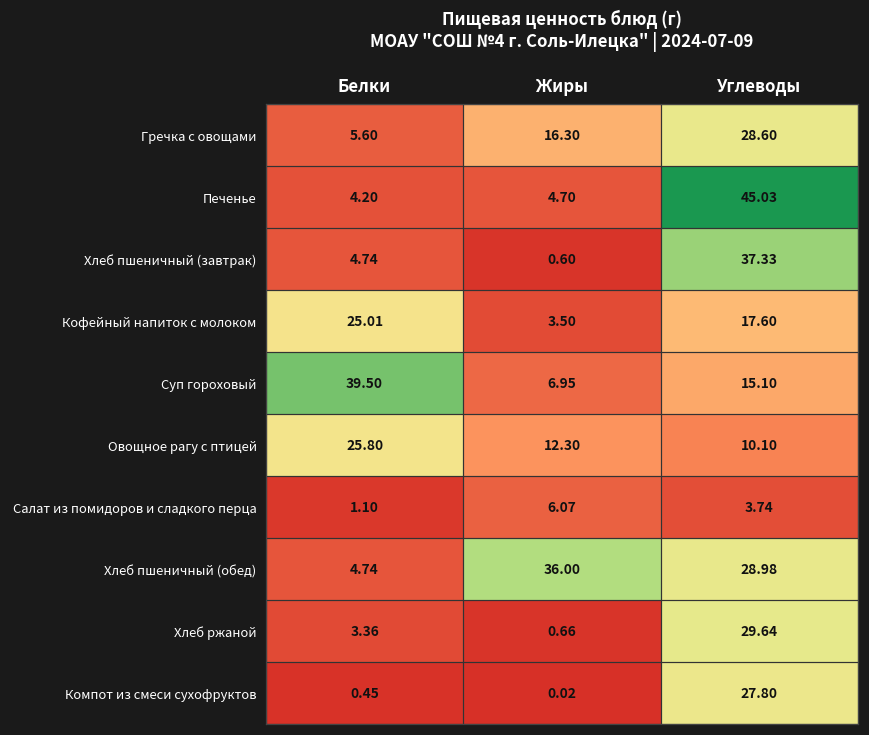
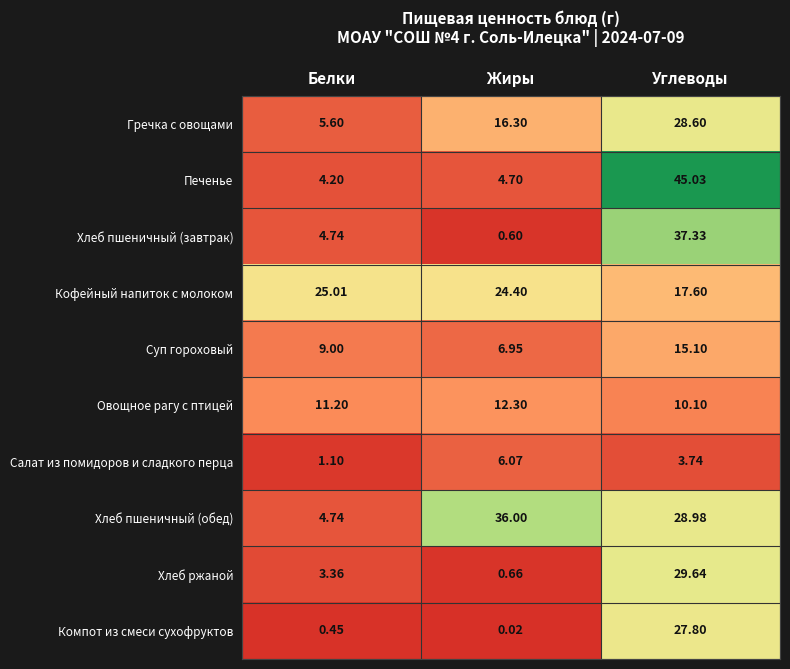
Кофейный напиток с молоком, Жиры: 3.50 -> 24.40
Суп гороховый, Белки: 39.50 -> 9.00
Овощное рагу с птицей, Белки: 25.80 -> 11.20
